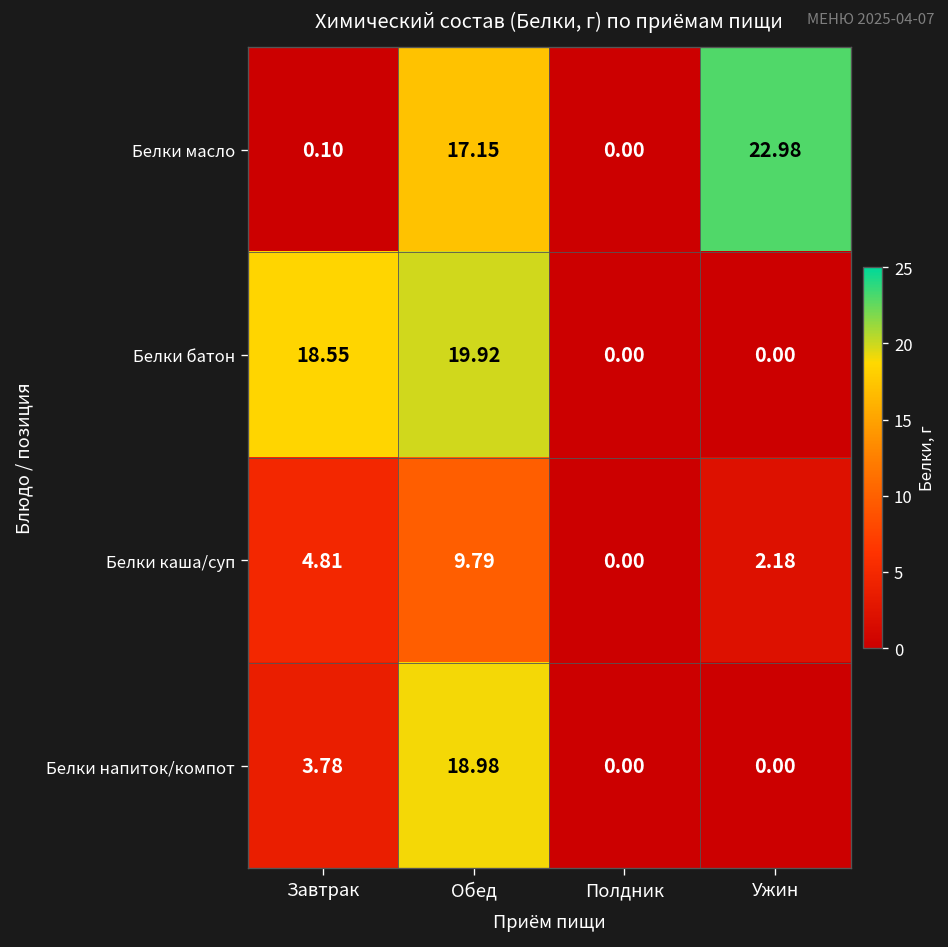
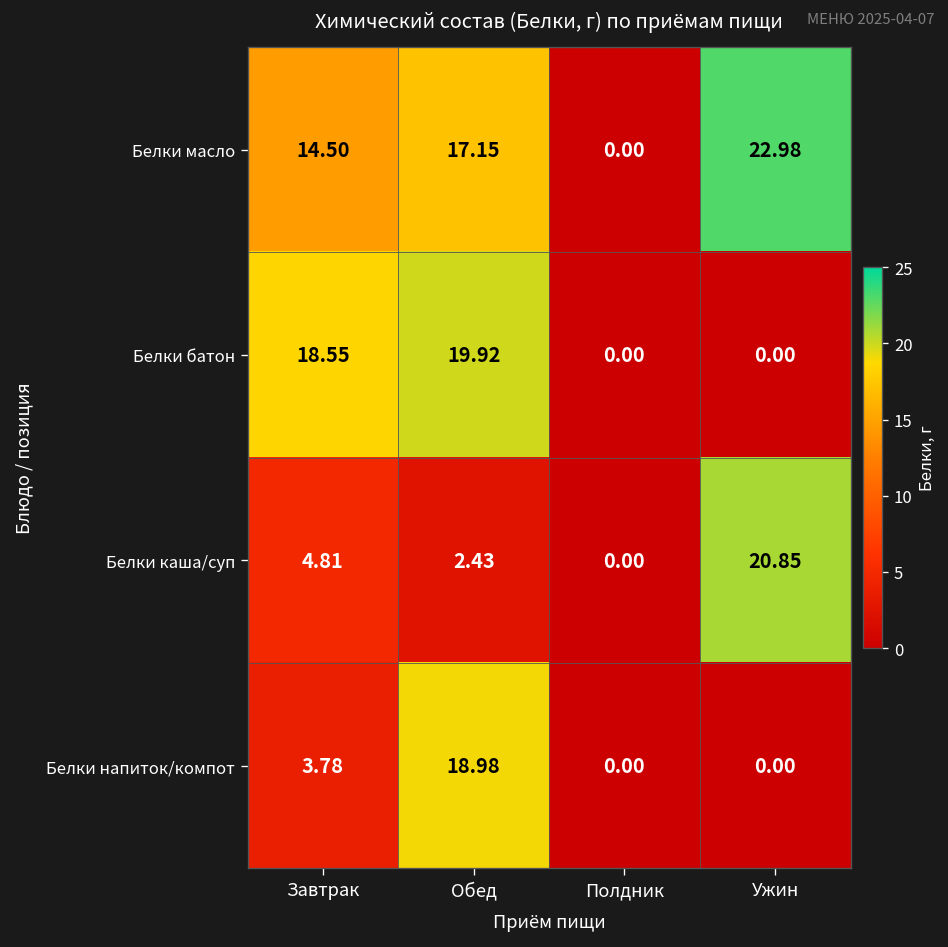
Белки масло, Завтрак: 0.10 -> 14.50
Белки каша/суп, Обед: 9.79 -> 2.43
Белки каша/суп, Ужин: 2.18 -> 20.85
